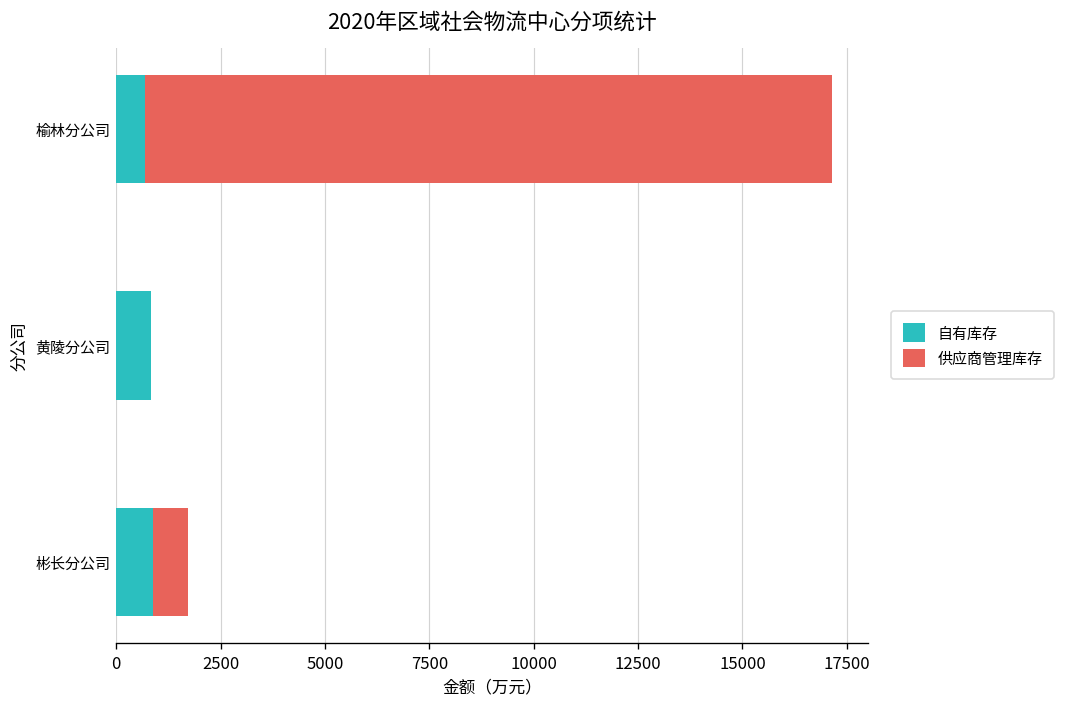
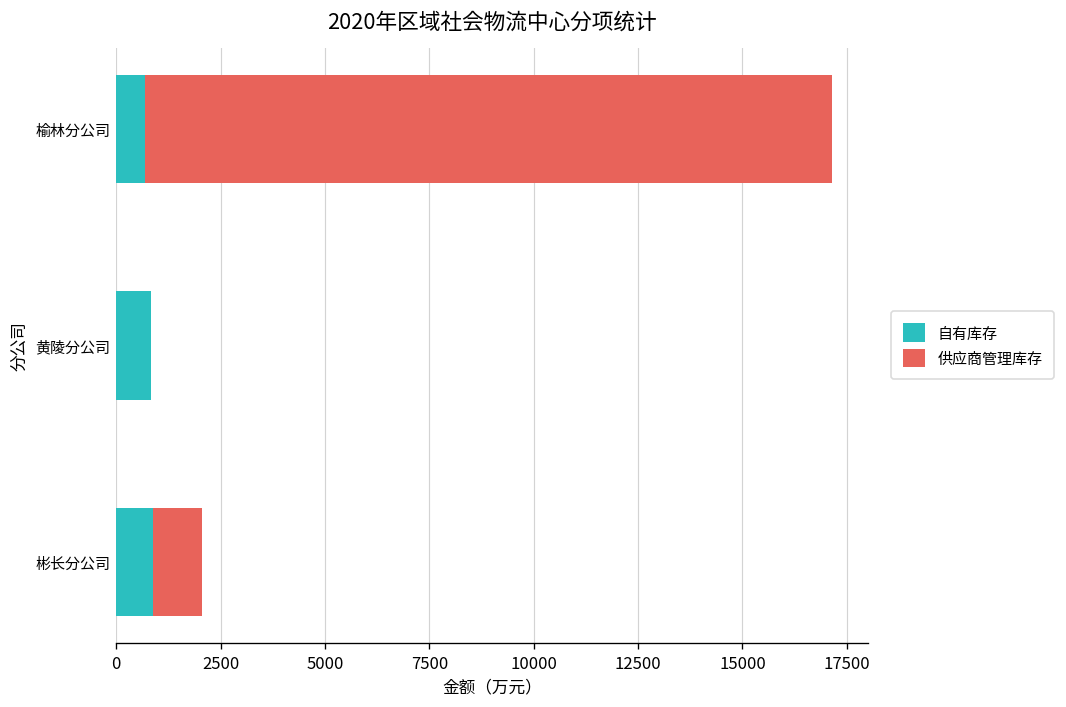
供应商管理库存, 彬长分公司: 800 -> 1200
